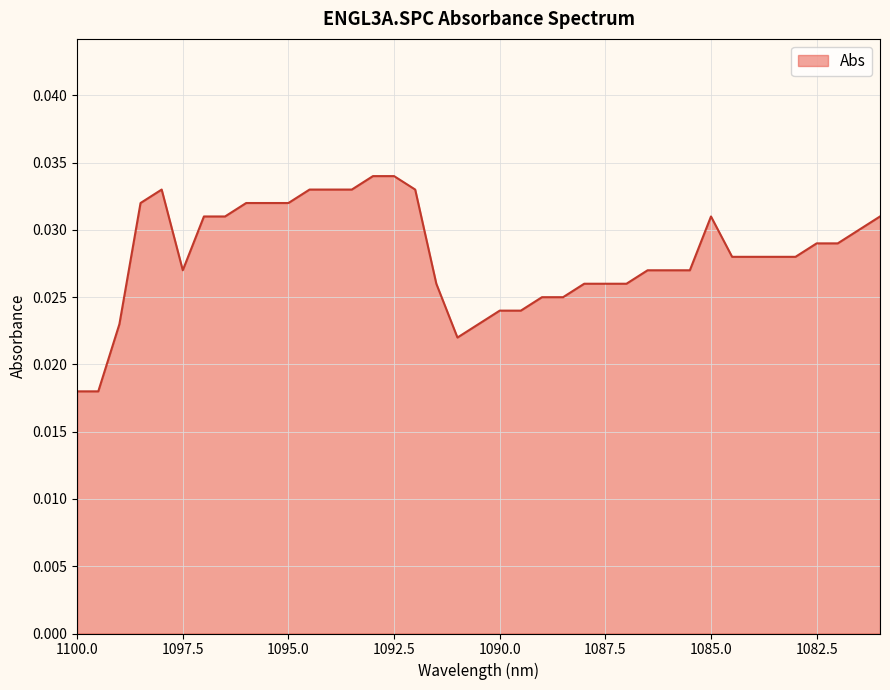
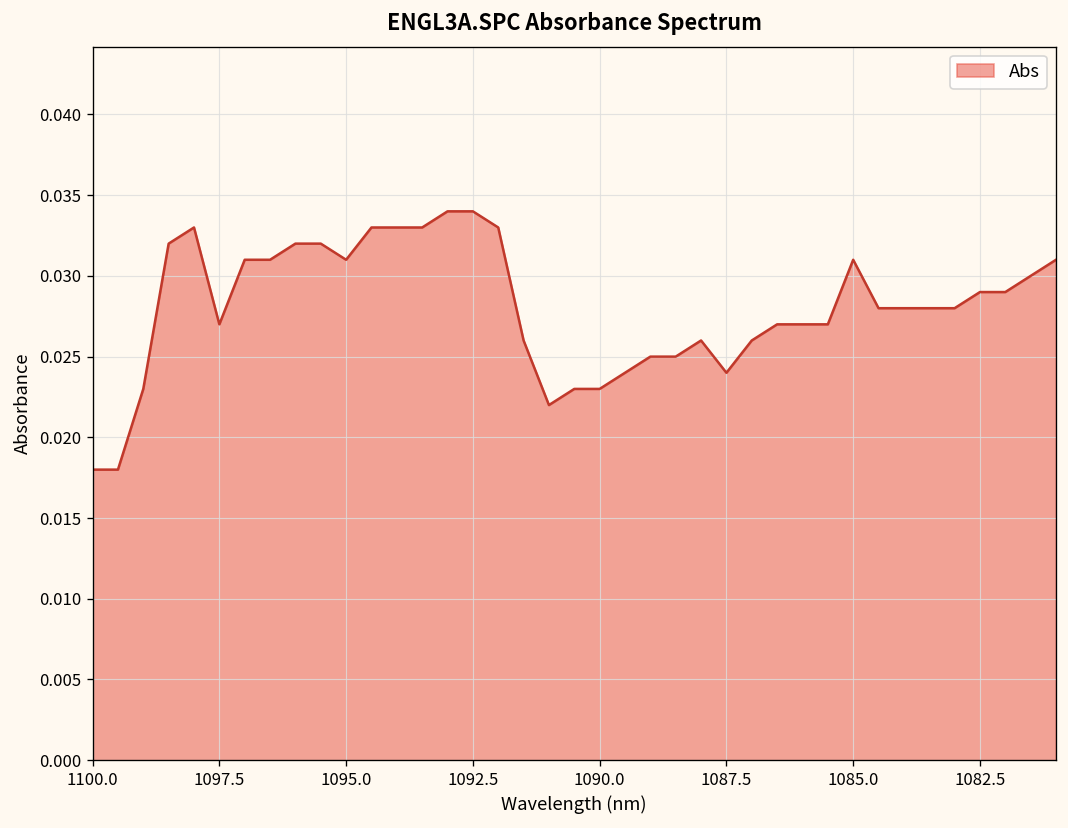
1095.0: 0.032 -> 0.031
1090.0: 0.024 -> 0.023
1087.5: 0.026 -> 0.024
